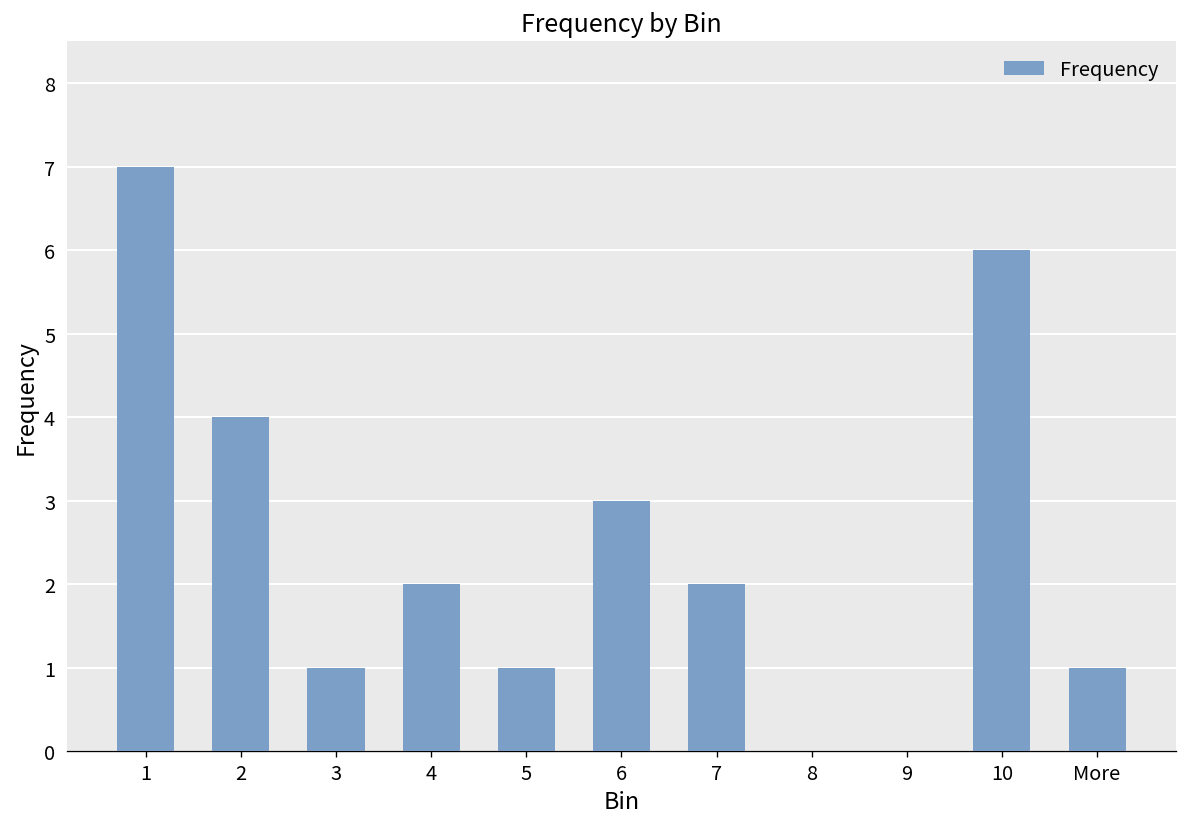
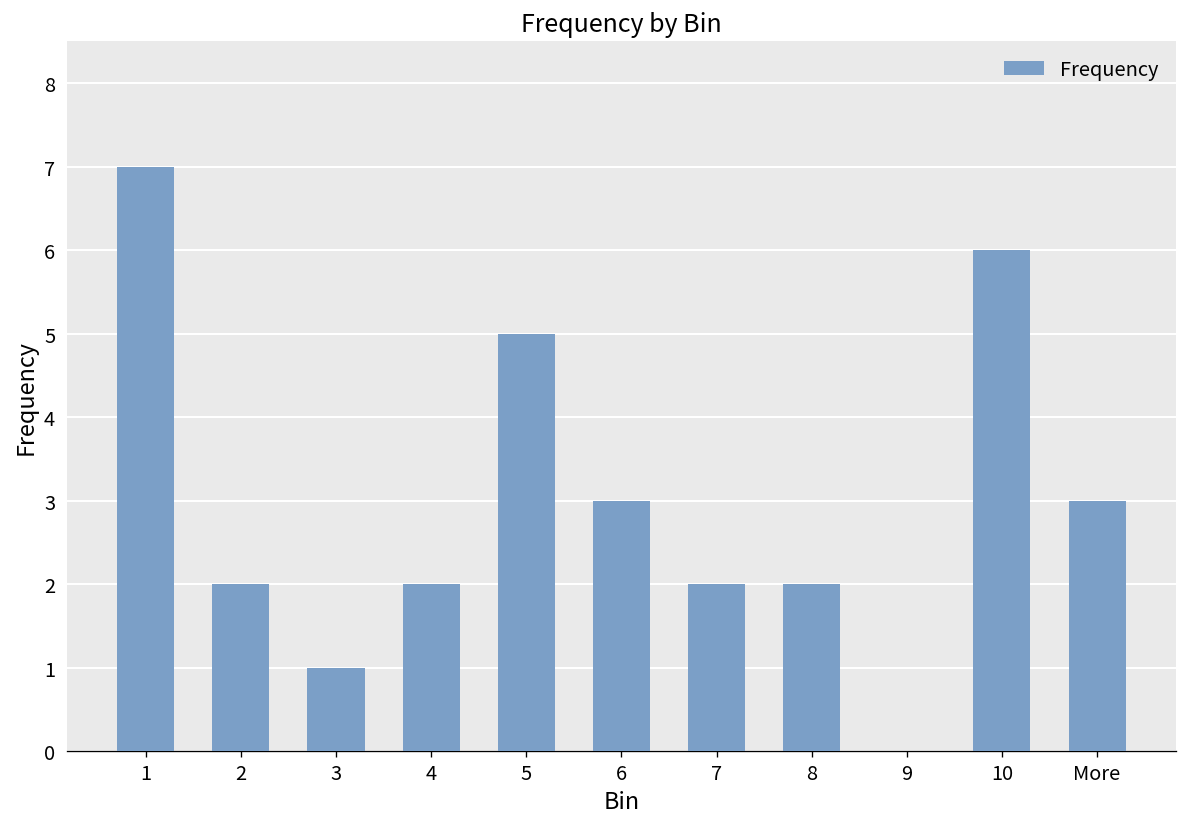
2: 4 -> 2
5: 1 -> 5
8: 0 -> 2
More: 1 -> 3
